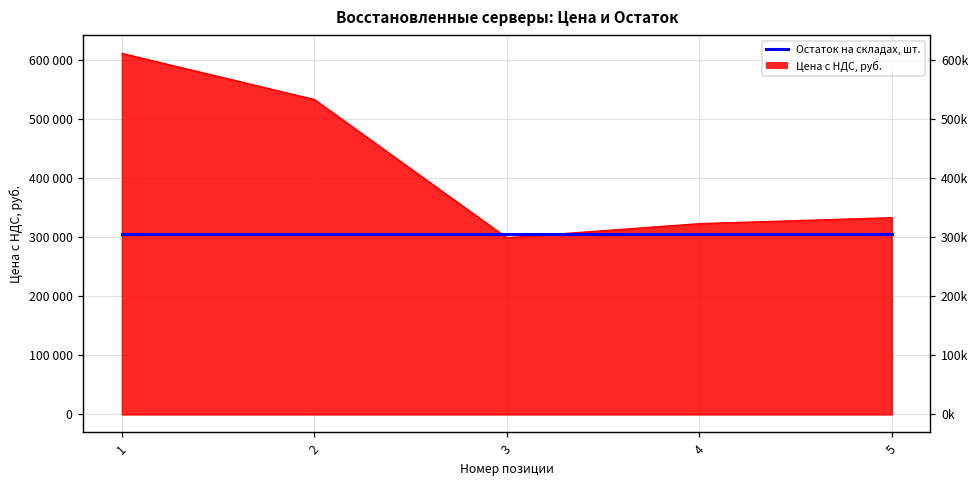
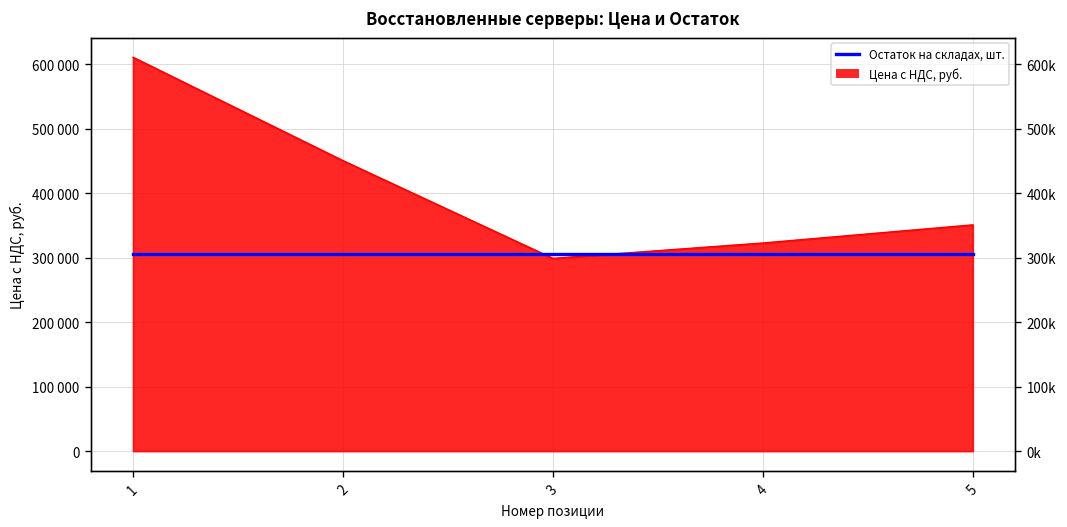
Цена с НДС, руб., 2: 530000 -> 450000
Цена с НДС, руб., 5: 330000 -> 350000
